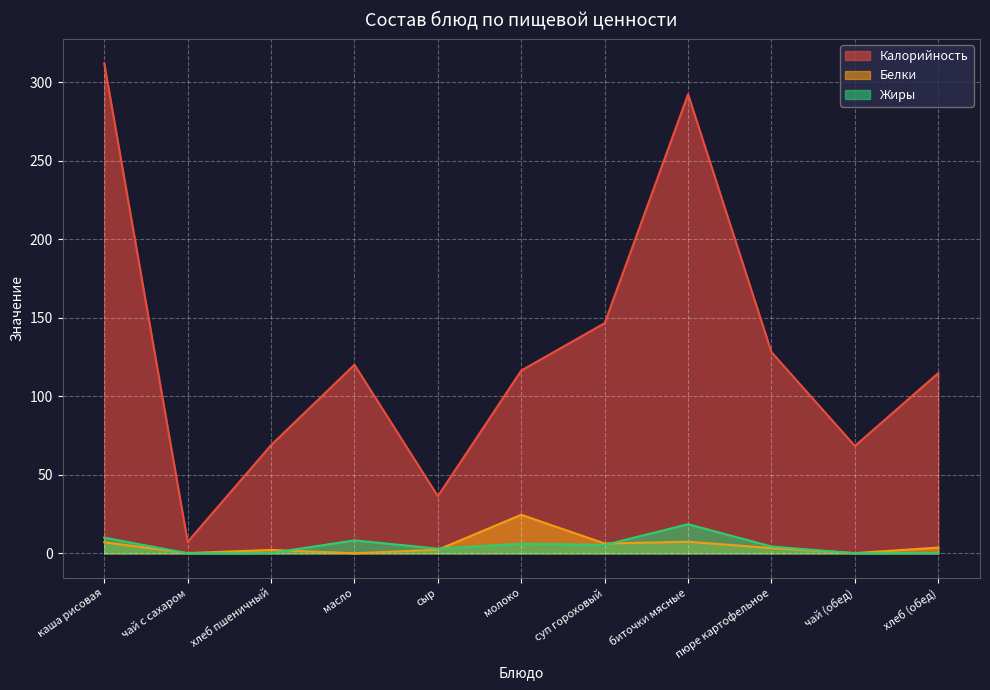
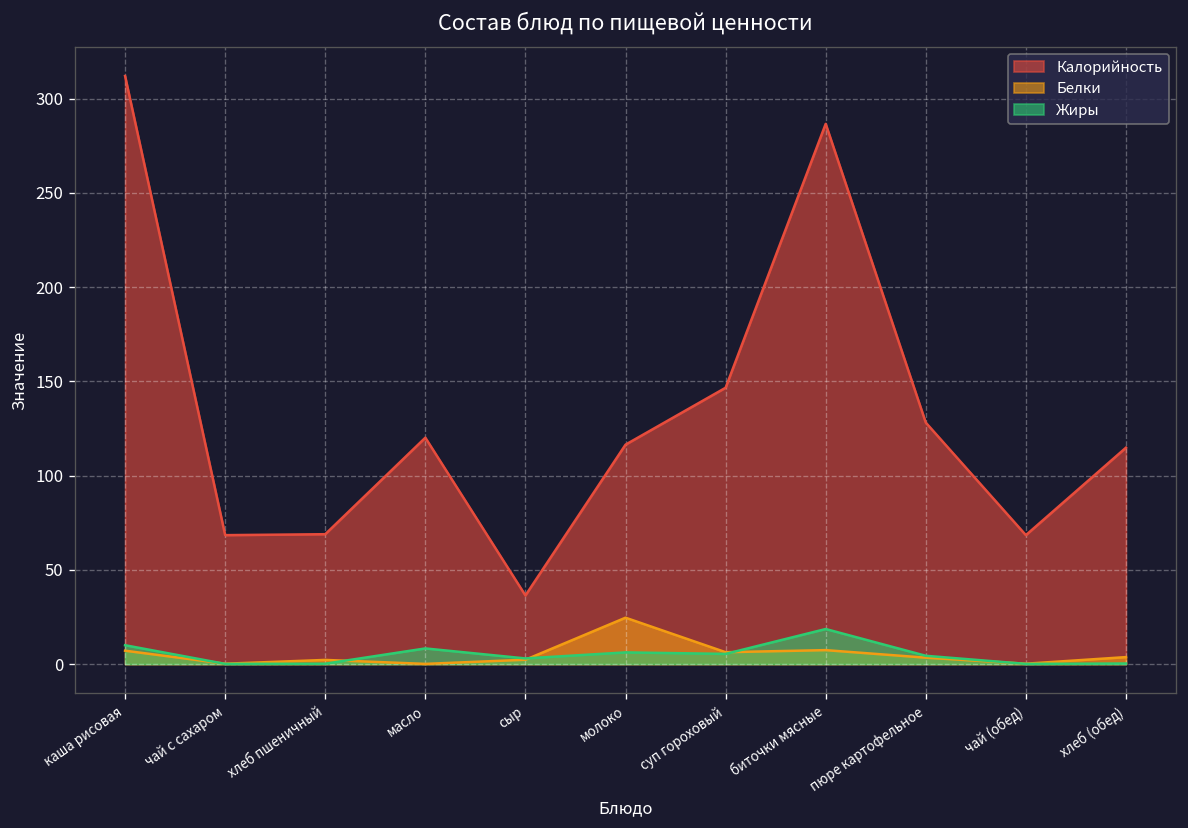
Калорийность, чай с сахаром: 7 -> 68
Калорийность, биточки мясные: 292 -> 287
